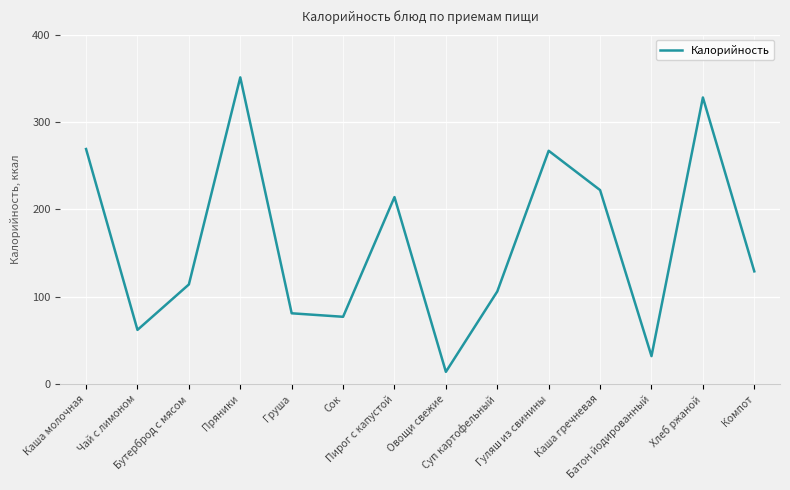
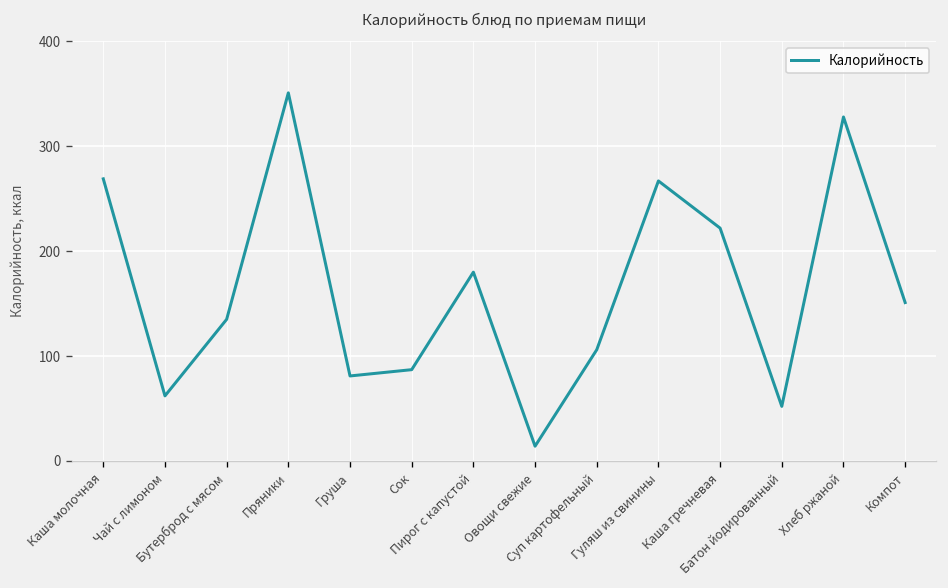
Бутерброд с мясом: 110 -> 140
Сок: 80 -> 90
Пирог с капустой: 210 -> 180
Батон йодированный: 30 -> 50
Компот: 130 -> 150
